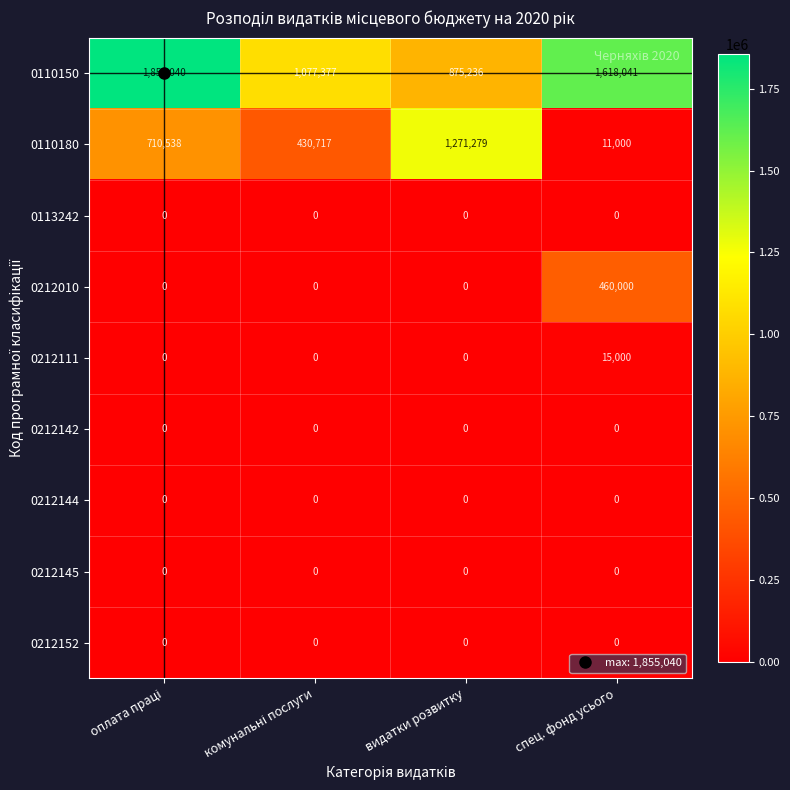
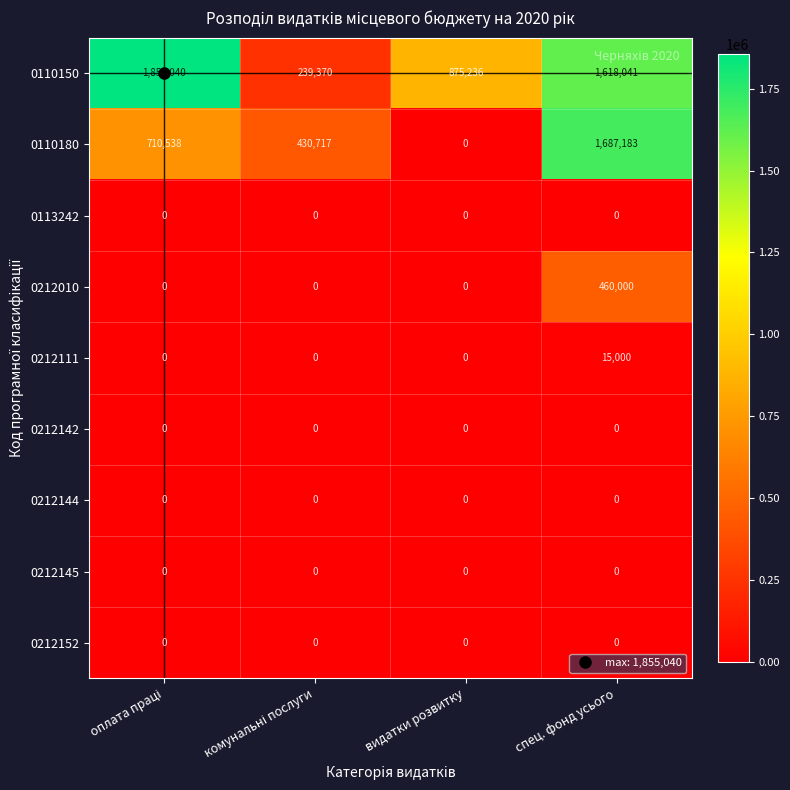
0110150, комунальні послуги: 1,077,377 -> 239,370
0110180, видатки розвитку: 1,271,279 -> 0
0110180, спец. фонд усього: 11,000 -> 1,687,183
